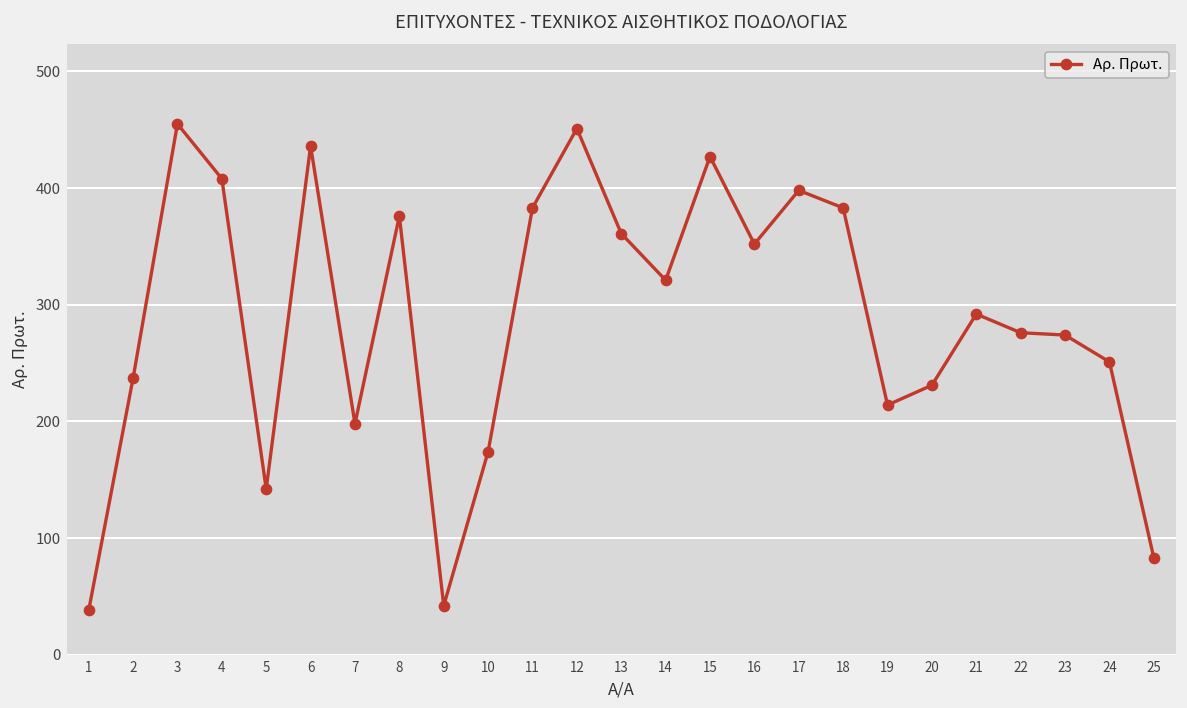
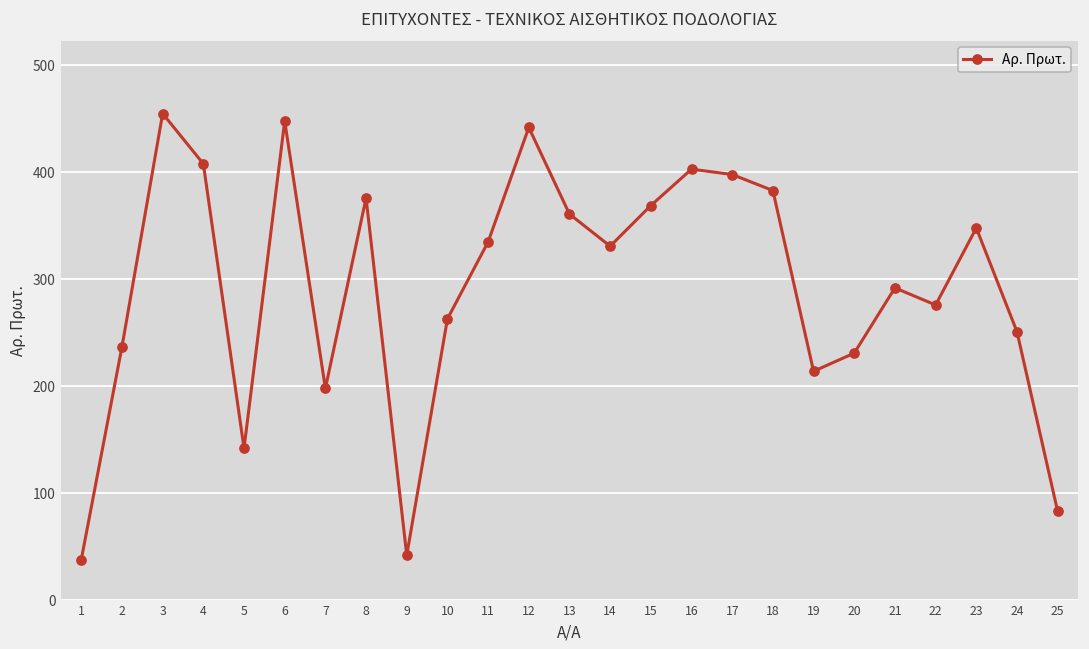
6: 440 -> 450
10: 170 -> 260
11: 380 -> 340
12: 450 -> 440
14: 320 -> 330
15: 430 -> 370
16: 350 -> 400
23: 270 -> 350
